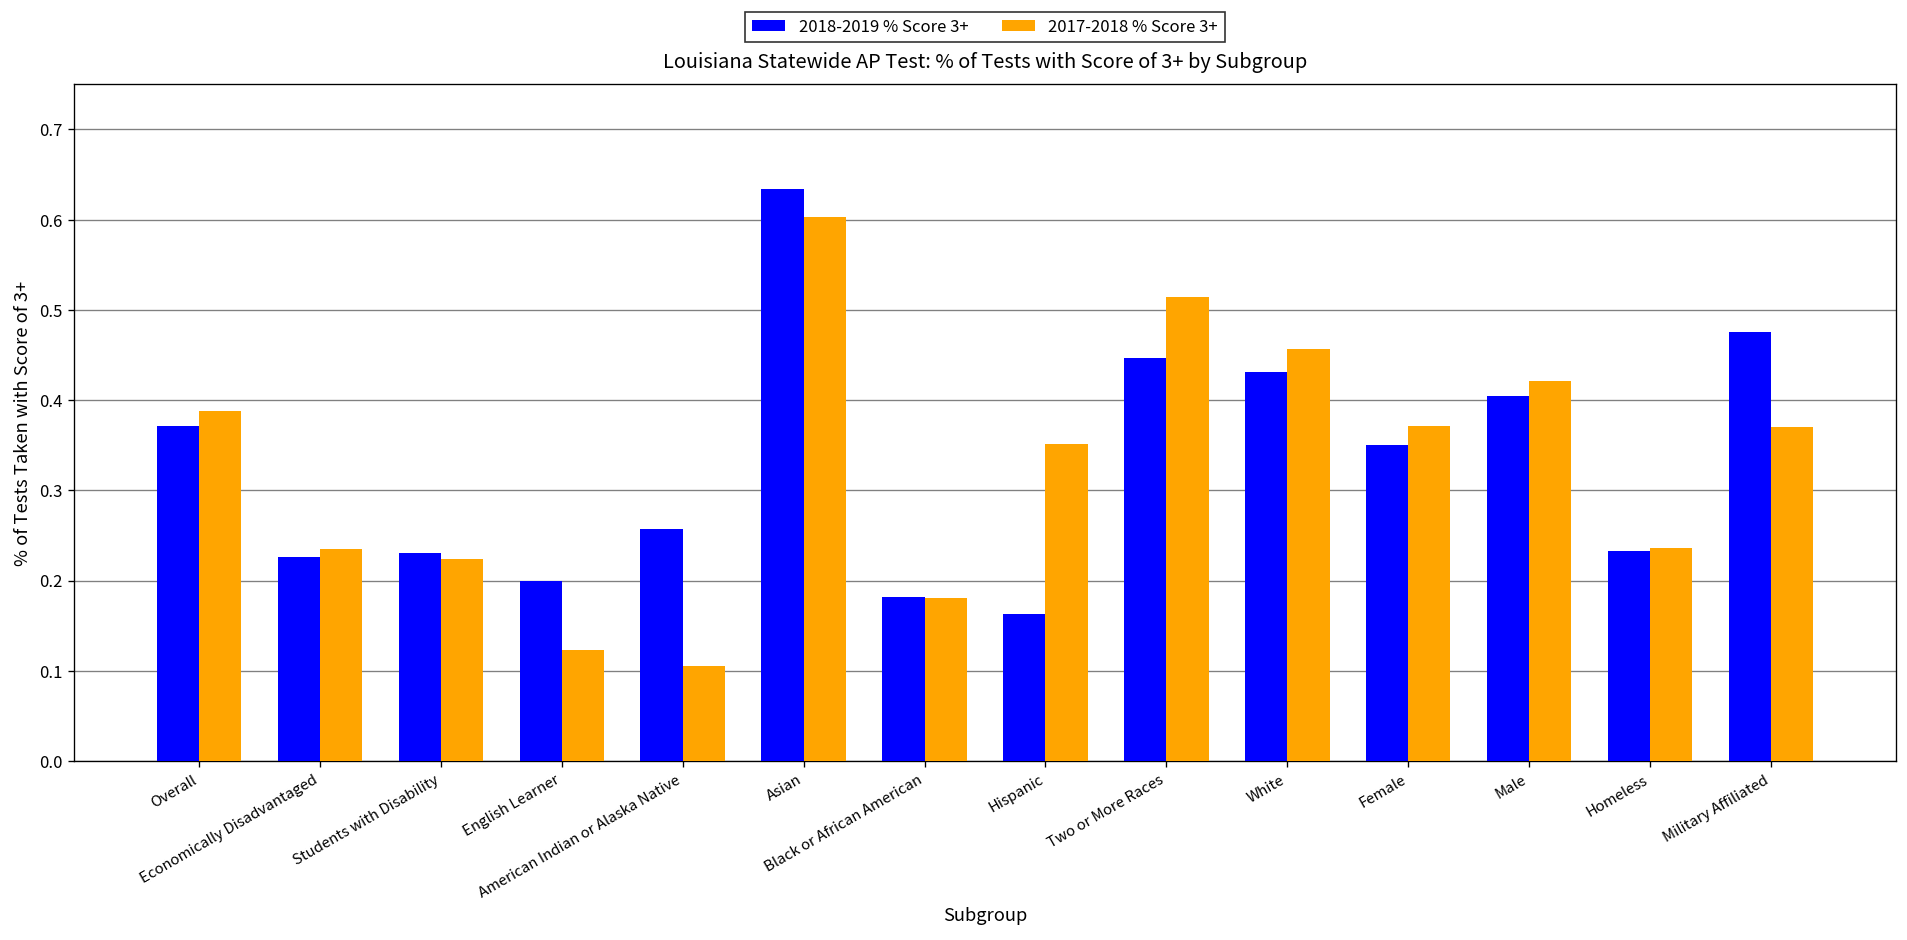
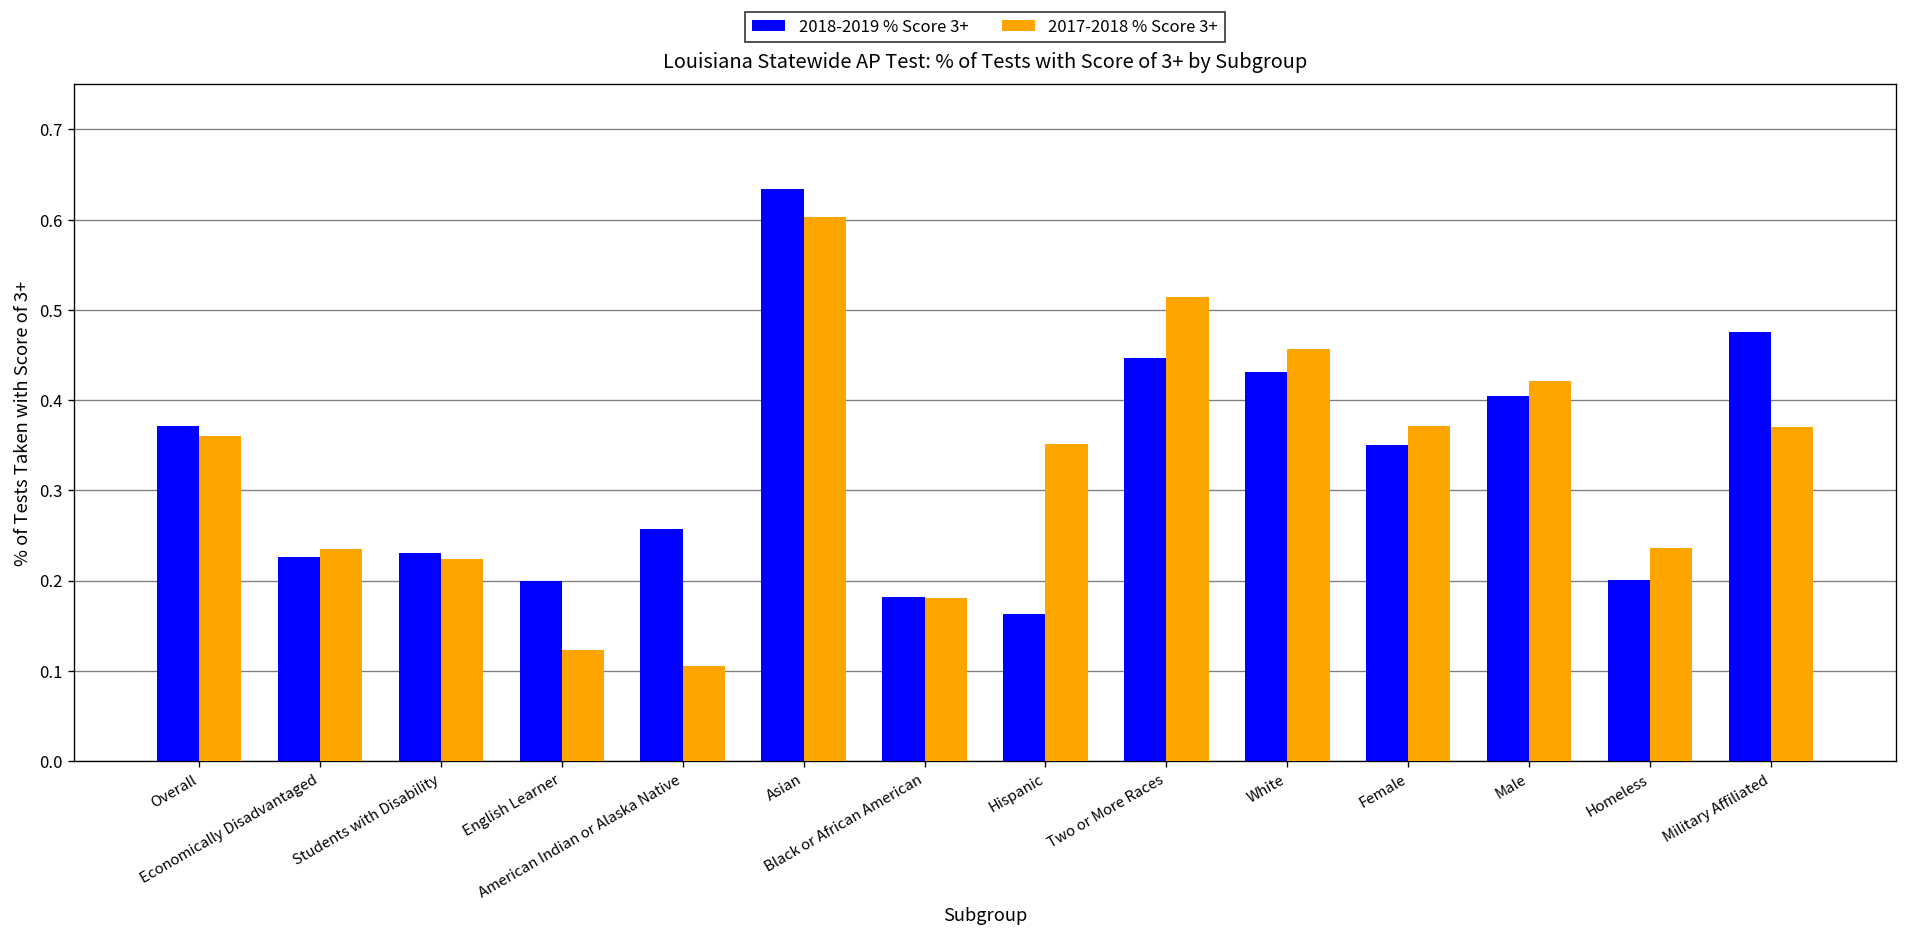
2017-2018 % Score 3+, Overall: 0.39 -> 0.36
2018-2019 % Score 3+, Homeless: 0.23 -> 0.20
